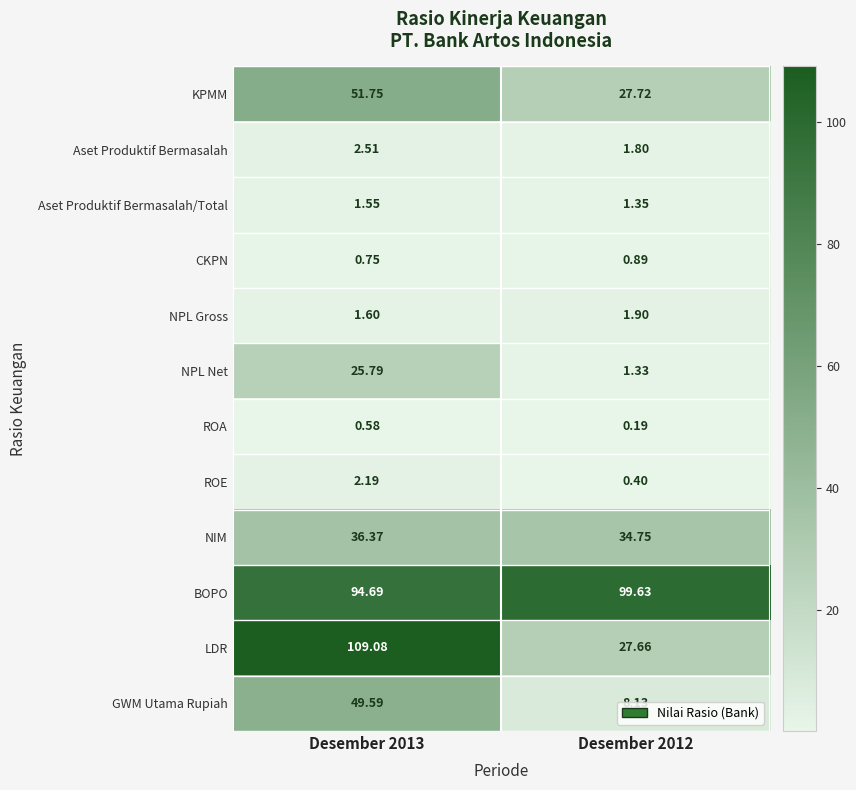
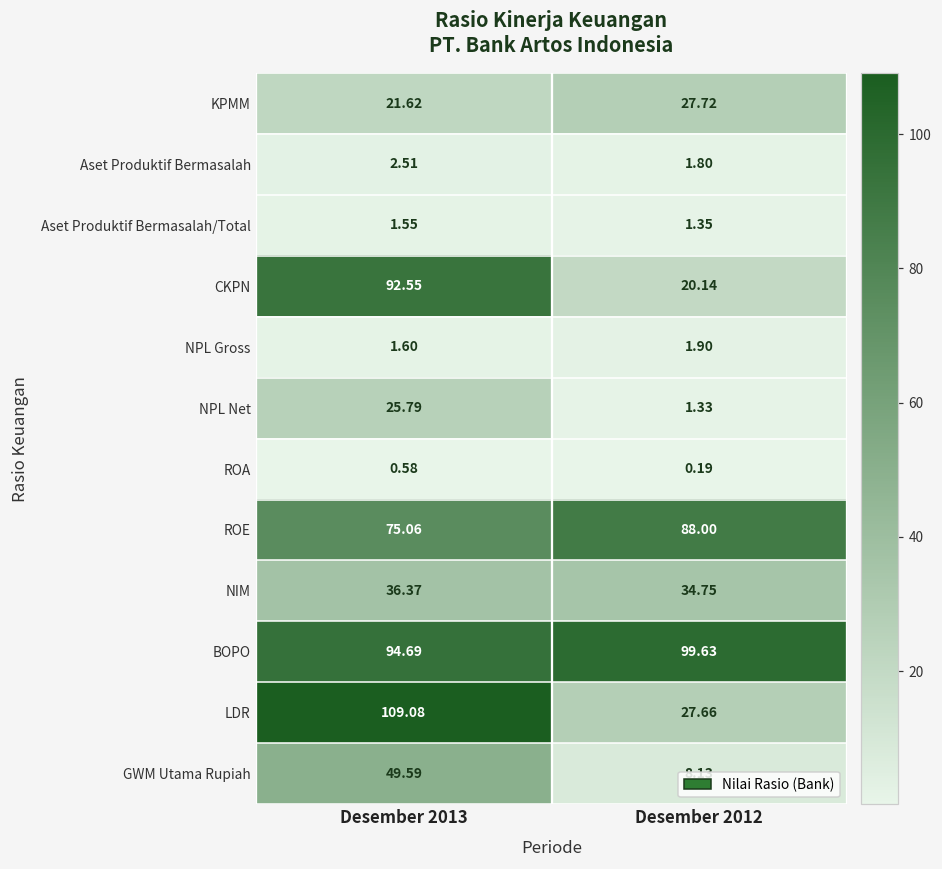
KPMM, Desember 2013: 51.75 -> 21.62
CKPN, Desember 2013: 0.75 -> 92.55
CKPN, Desember 2012: 0.89 -> 20.14
ROE, Desember 2013: 2.19 -> 75.06
ROE, Desember 2012: 0.40 -> 88.00
